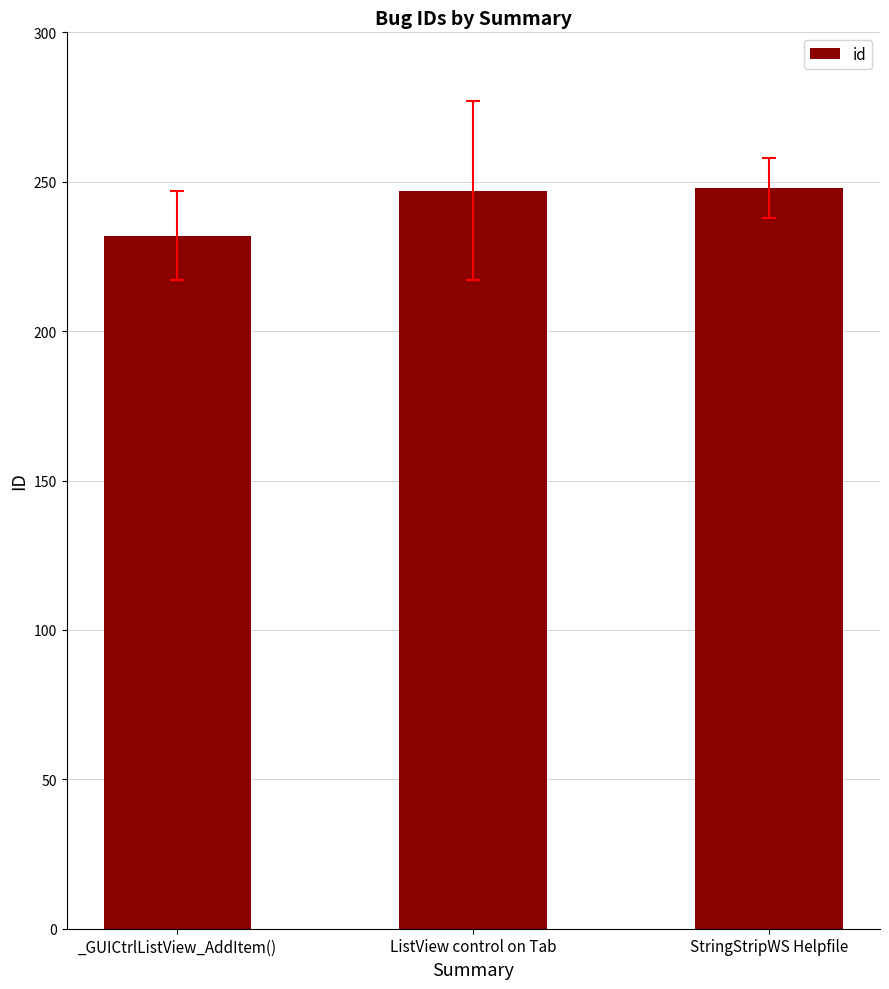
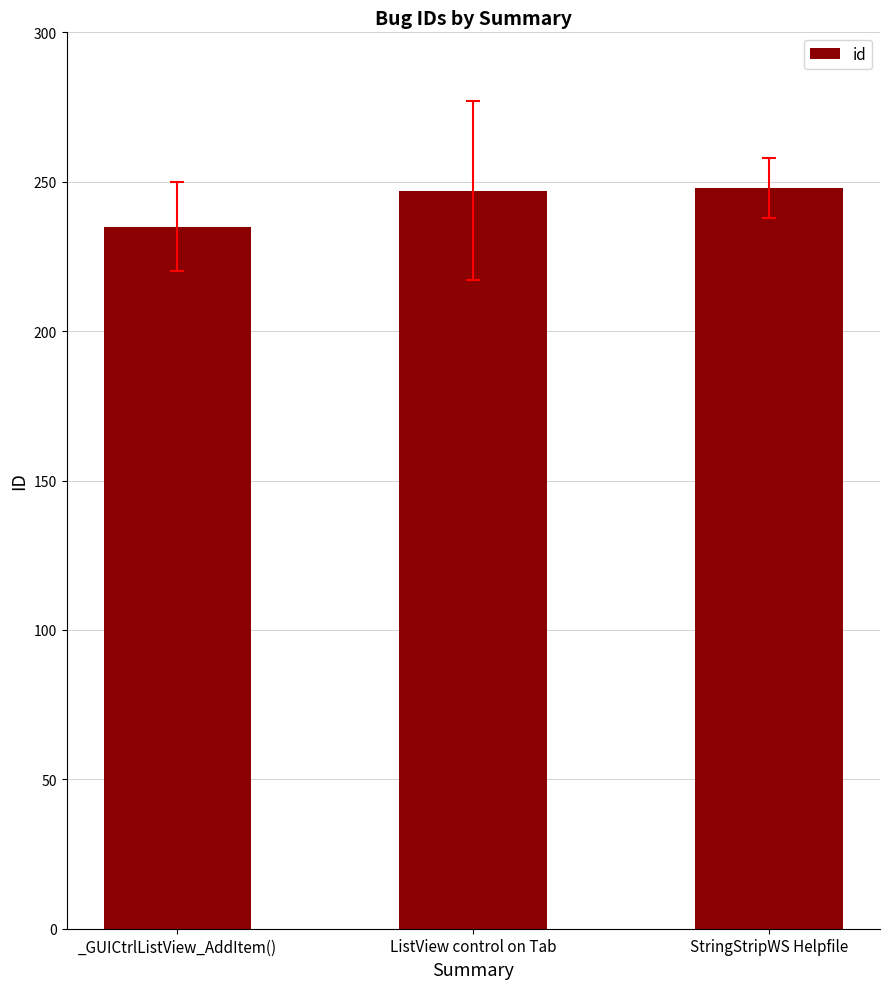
id, _GUICtrlListView_AddItem(): 232 -> 235
